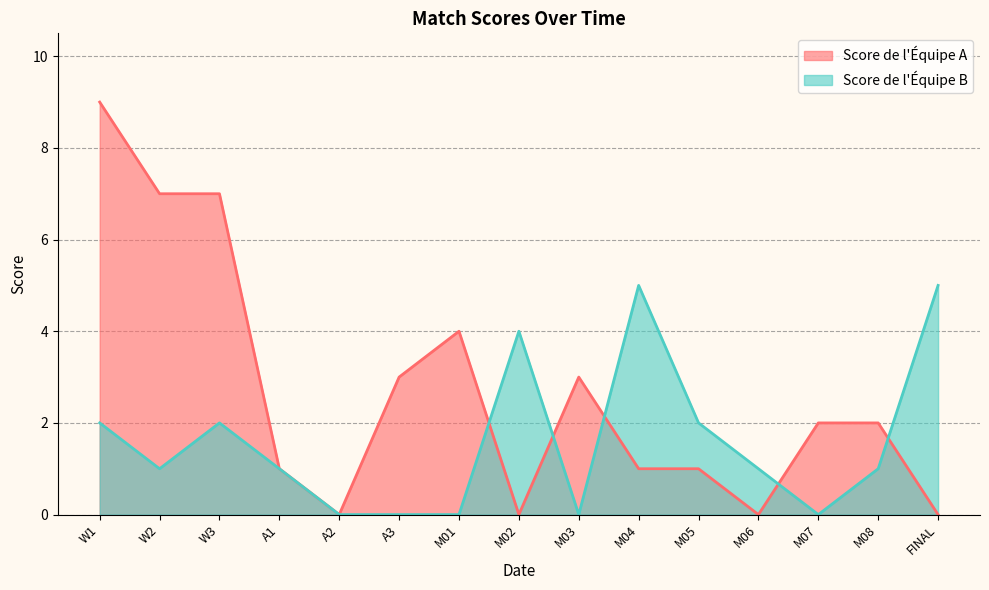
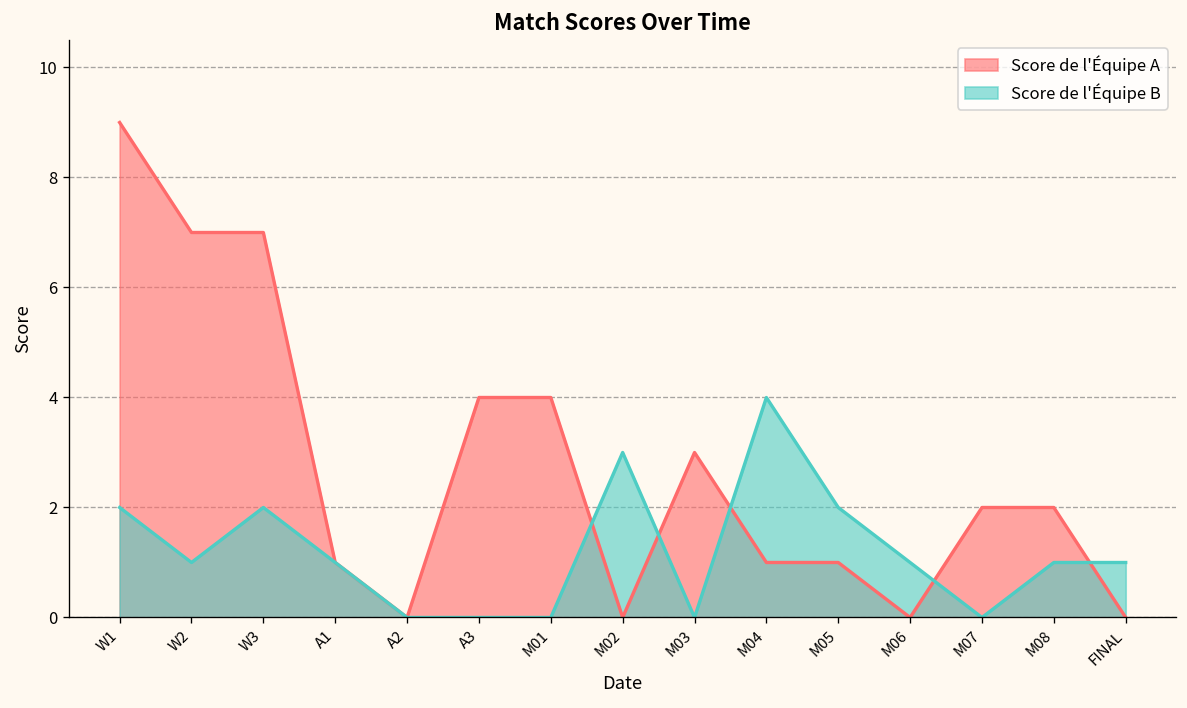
Score de l'Équipe A, A3: 3 -> 4
Score de l'Équipe B, M02: 4 -> 3
Score de l'Équipe B, M04: 5 -> 4
Score de l'Équipe B, FINAL: 5 -> 1
